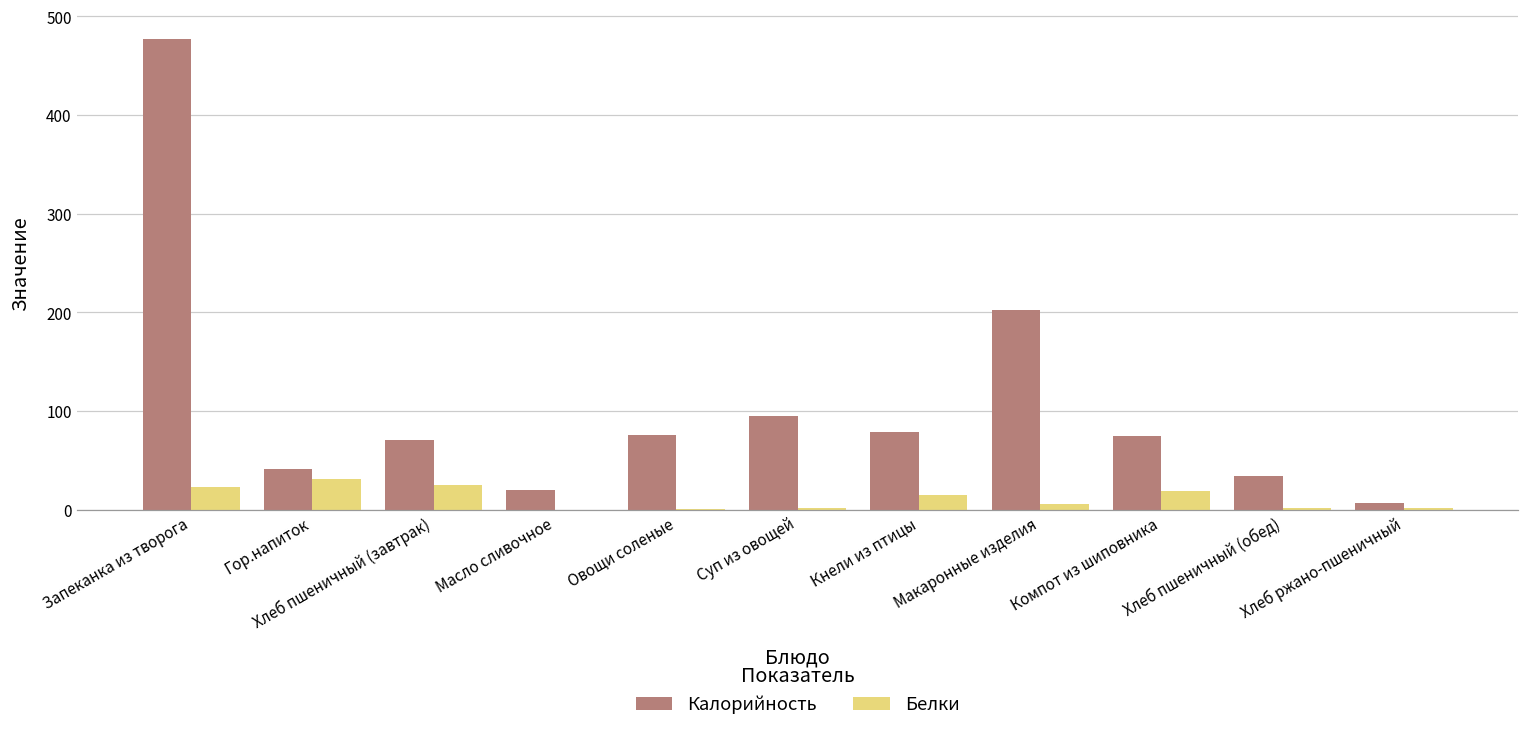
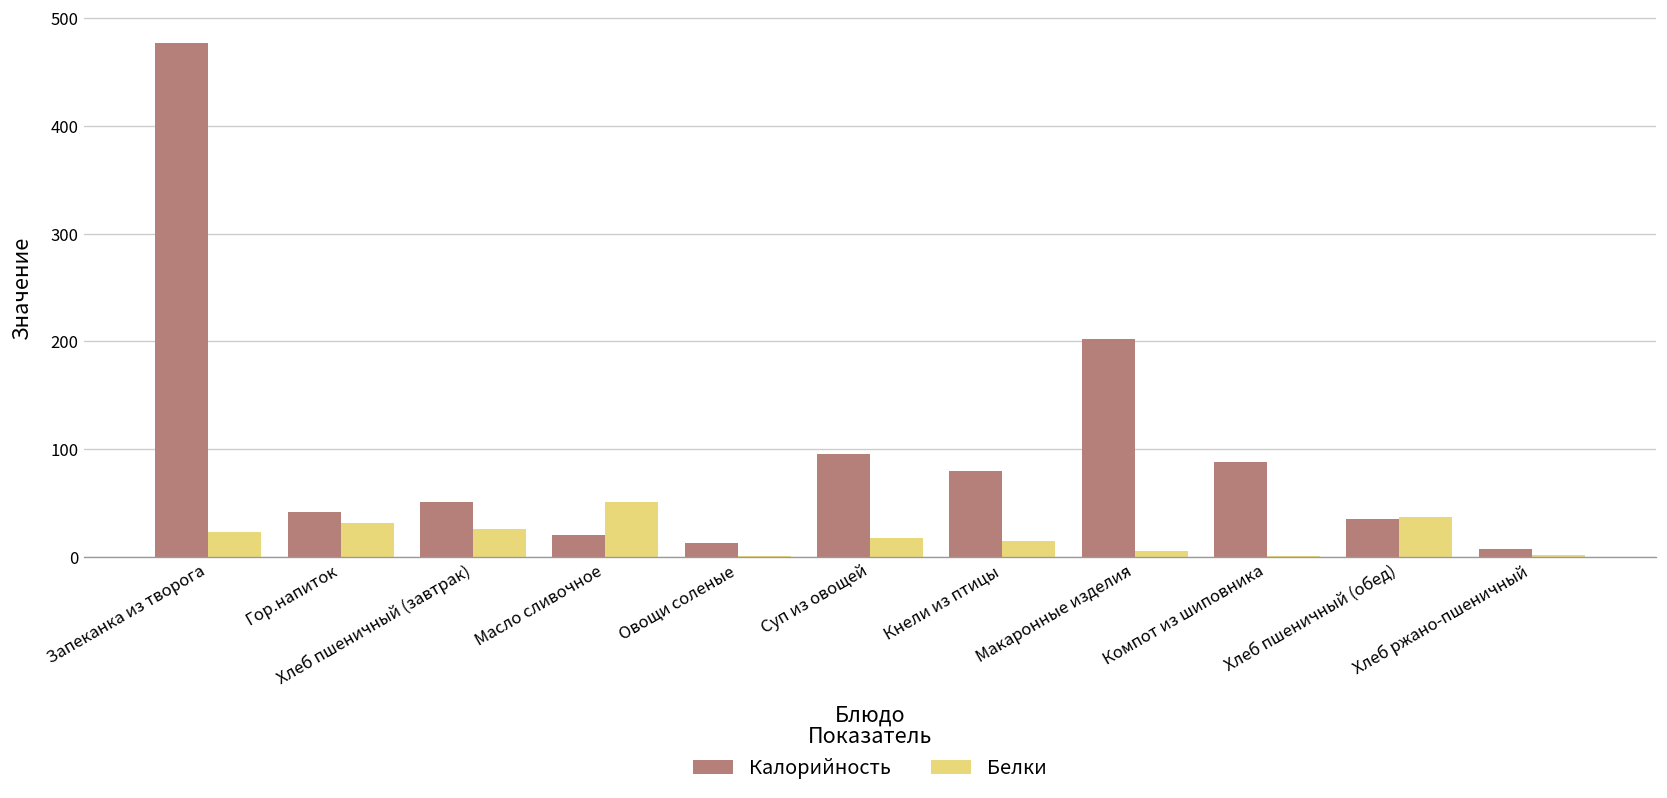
Калорийность, Хлеб пшеничный (завтрак): 70 -> 50
Белки, Масло сливочное: 0 -> 50
Калорийность, Овощи соленые: 80 -> 10
Белки, Суп из овощей: 0 -> 20
Калорийность, Компот из шиповника: 70 -> 90
Белки, Компот из шиповника: 20 -> 0
Белки, Хлеб пшеничный (обед): 0 -> 40
